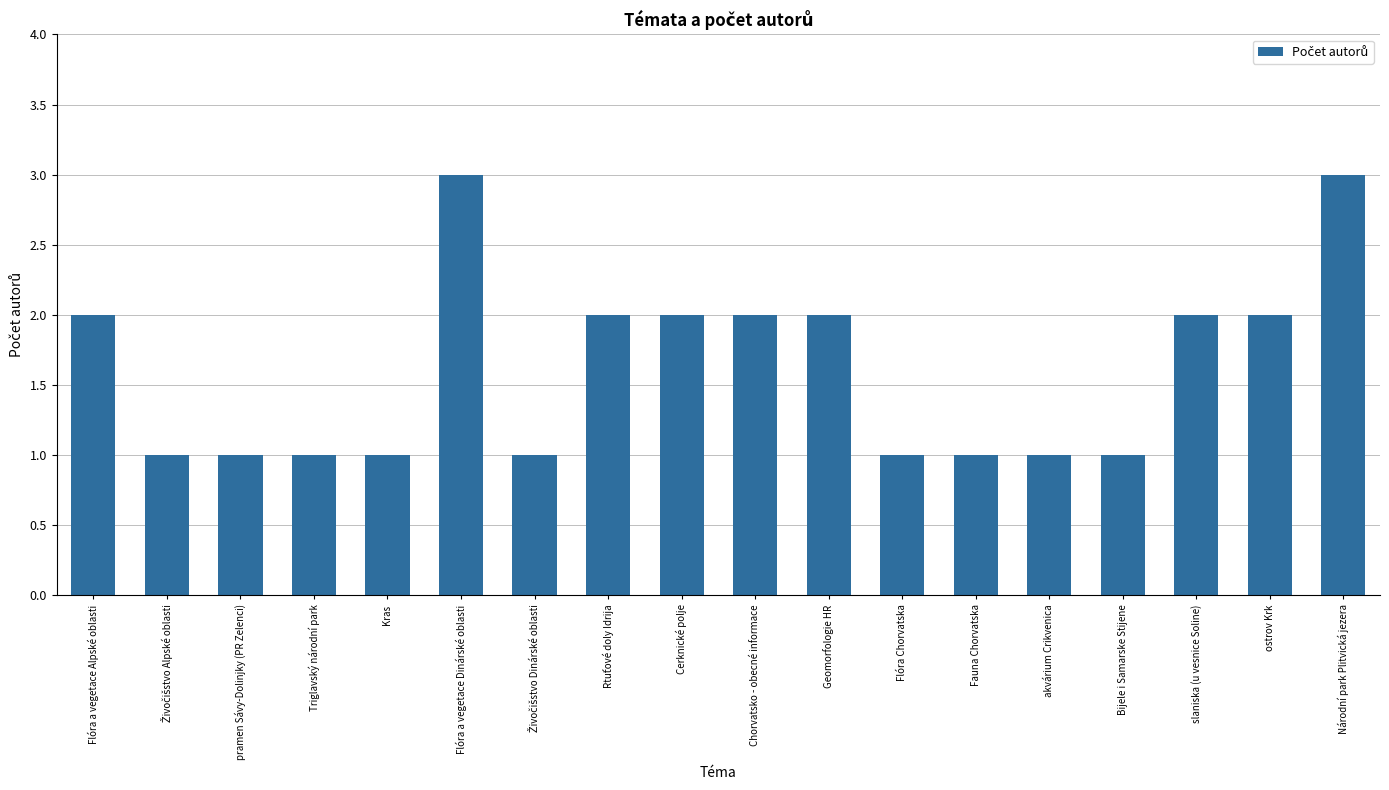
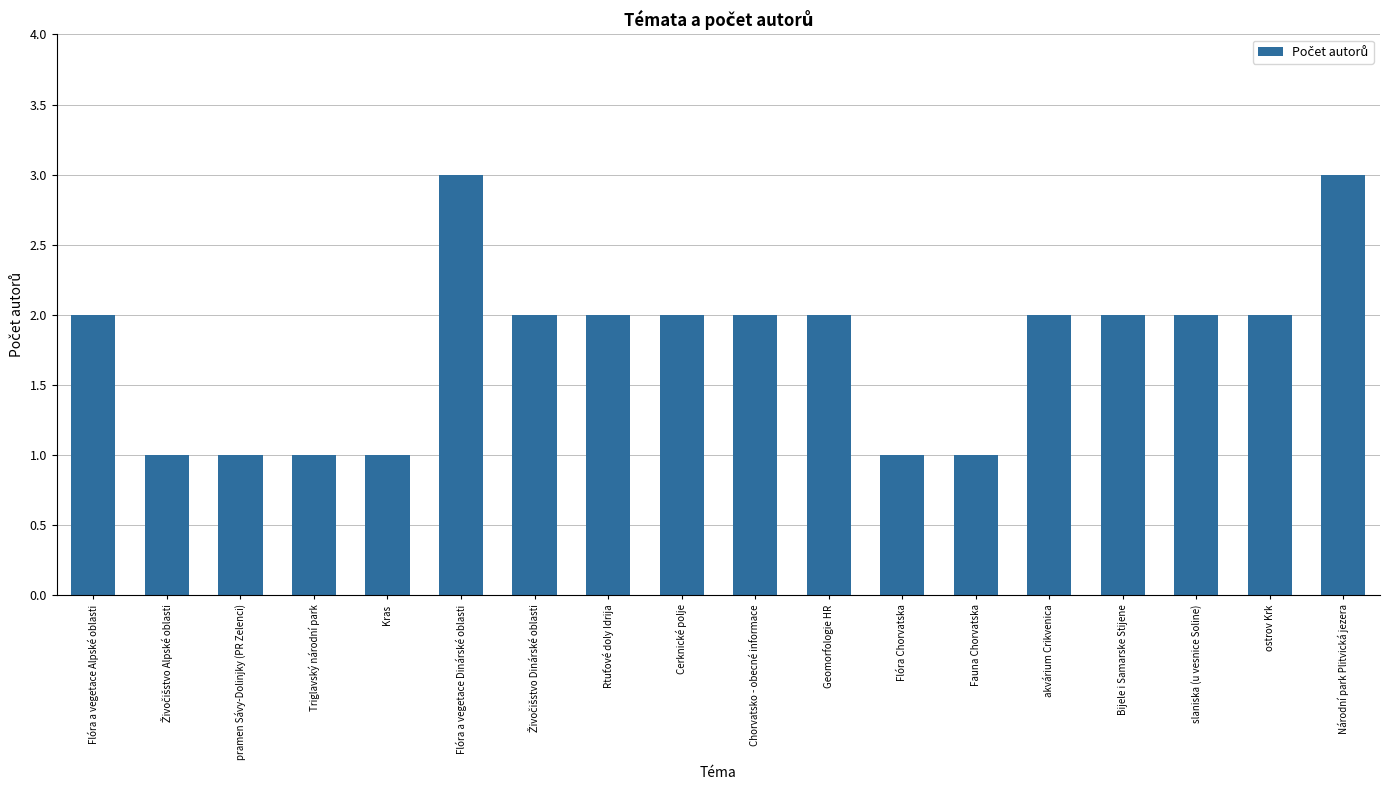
Živočišstvo Dinárské oblasti: 1 -> 2
akvárium Crikvenica: 1 -> 2
Bijele i Samarske Stijene: 1 -> 2
